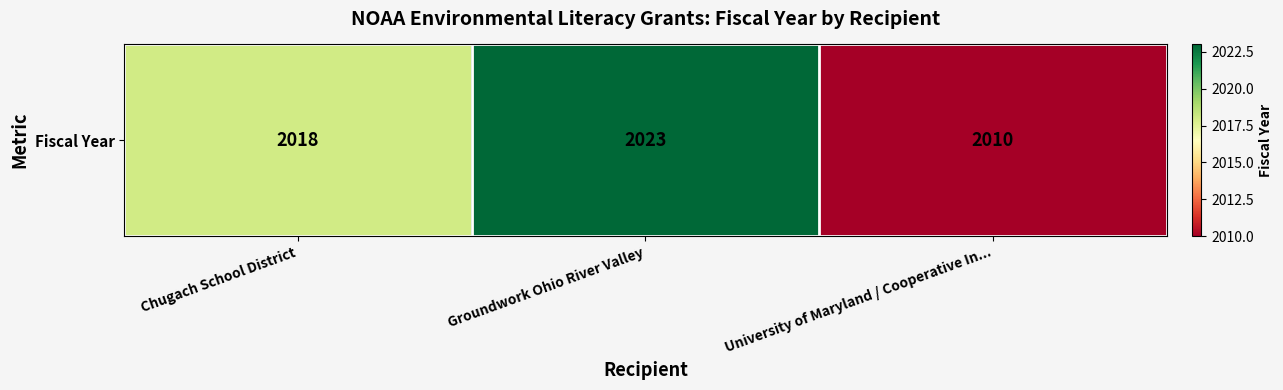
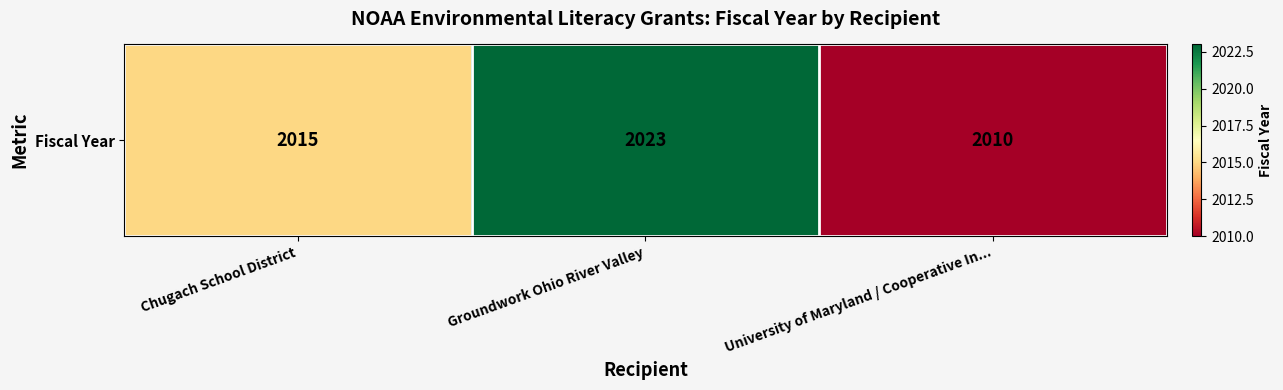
Fiscal Year, Chugach School District: 2018 -> 2015
